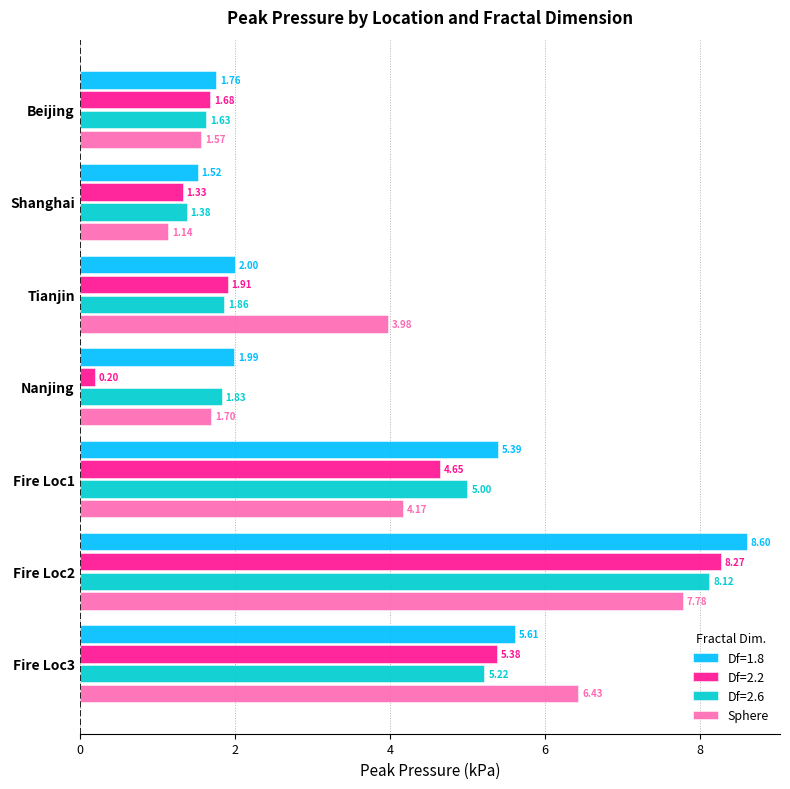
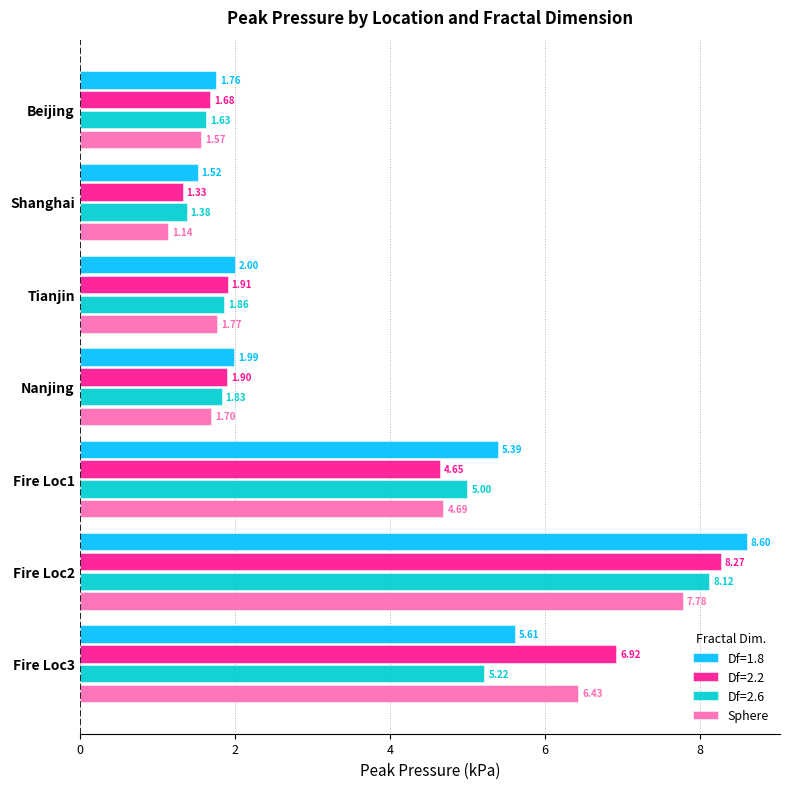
Sphere, Tianjin: 3.98 -> 1.77
Df=2.2, Nanjing: 0.20 -> 1.90
Sphere, Fire Loc1: 4.17 -> 4.69
Df=2.2, Fire Loc3: 5.38 -> 6.92
